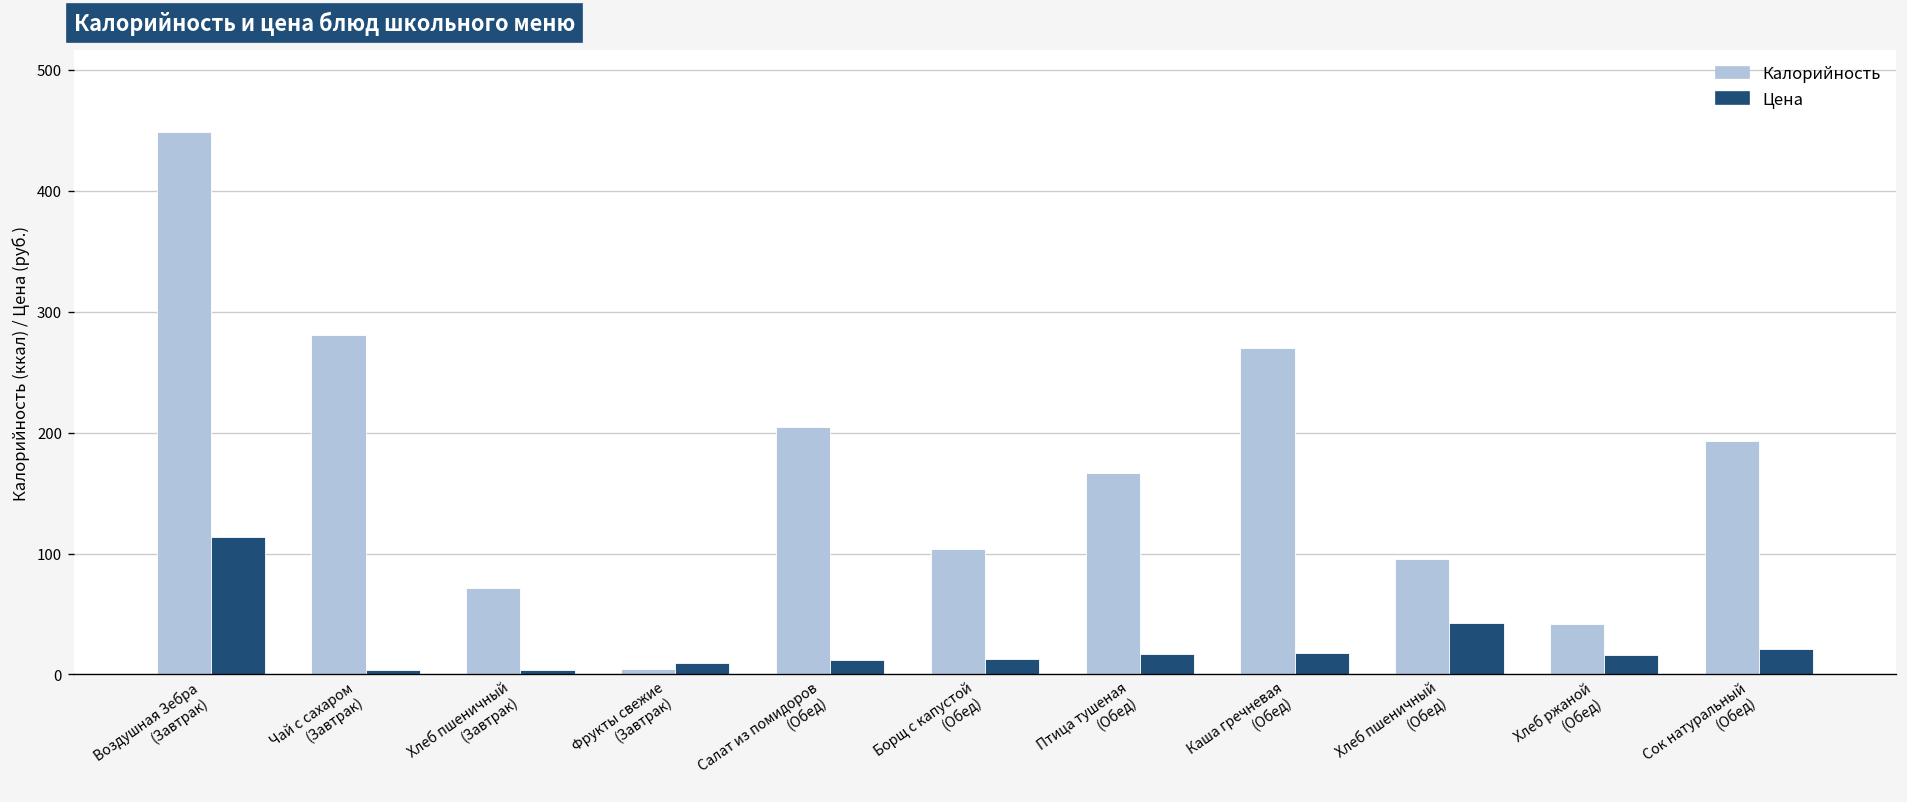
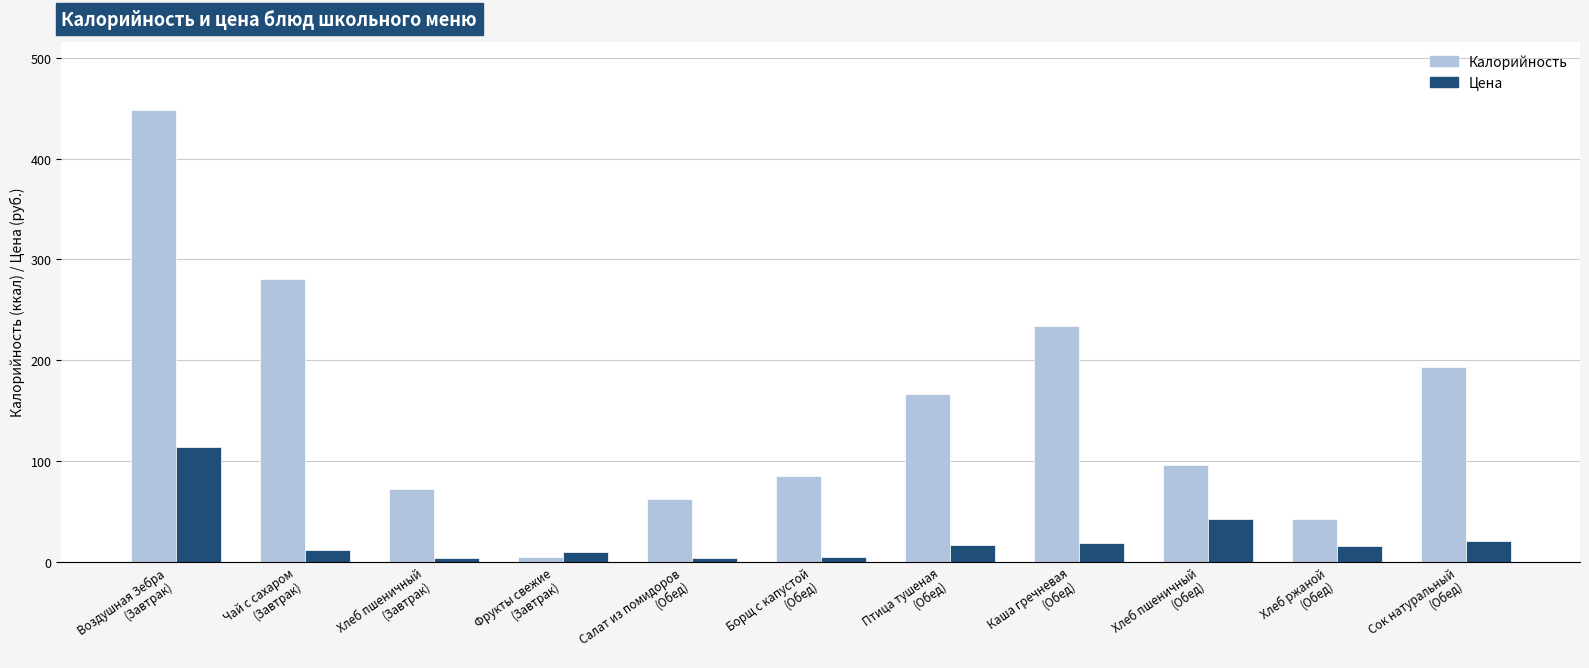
Цена, Чай с сахаром (Завтрак): 3 -> 12
Калорийность, Салат из помидоров (Обед): 205 -> 62
Цена, Салат из помидоров (Обед): 12 -> 4
Калорийность, Борщ с капустой (Обед): 104 -> 85
Цена, Борщ с капустой (Обед): 13 -> 4
Калорийность, Каша гречневая (Обед): 270 -> 234
